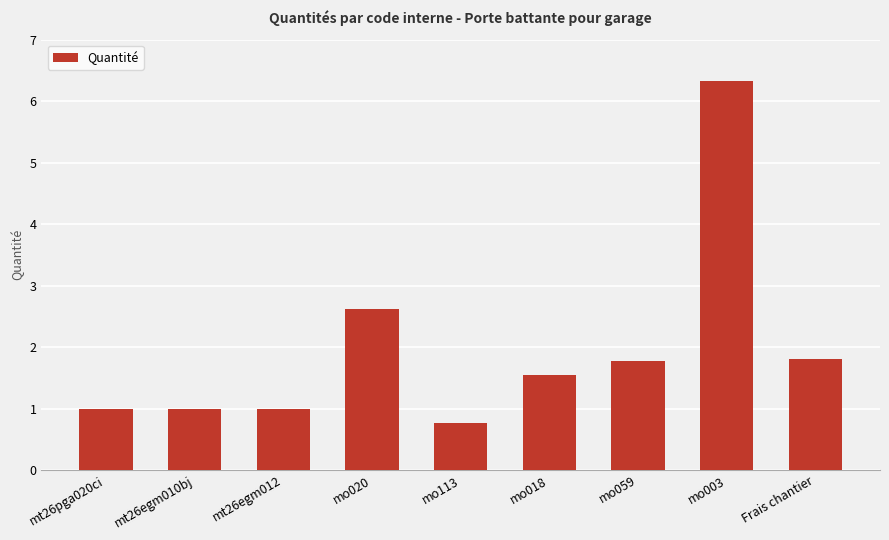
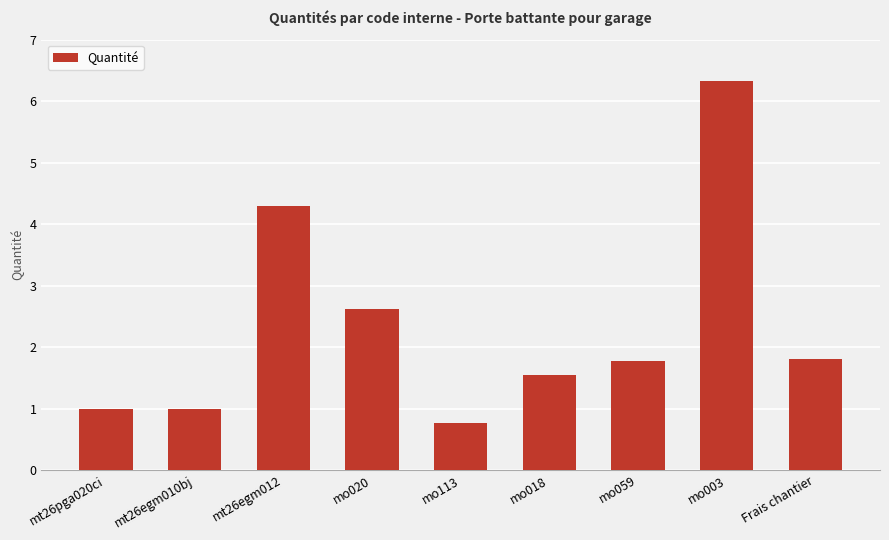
mt26egm012: 1.0 -> 4.3
